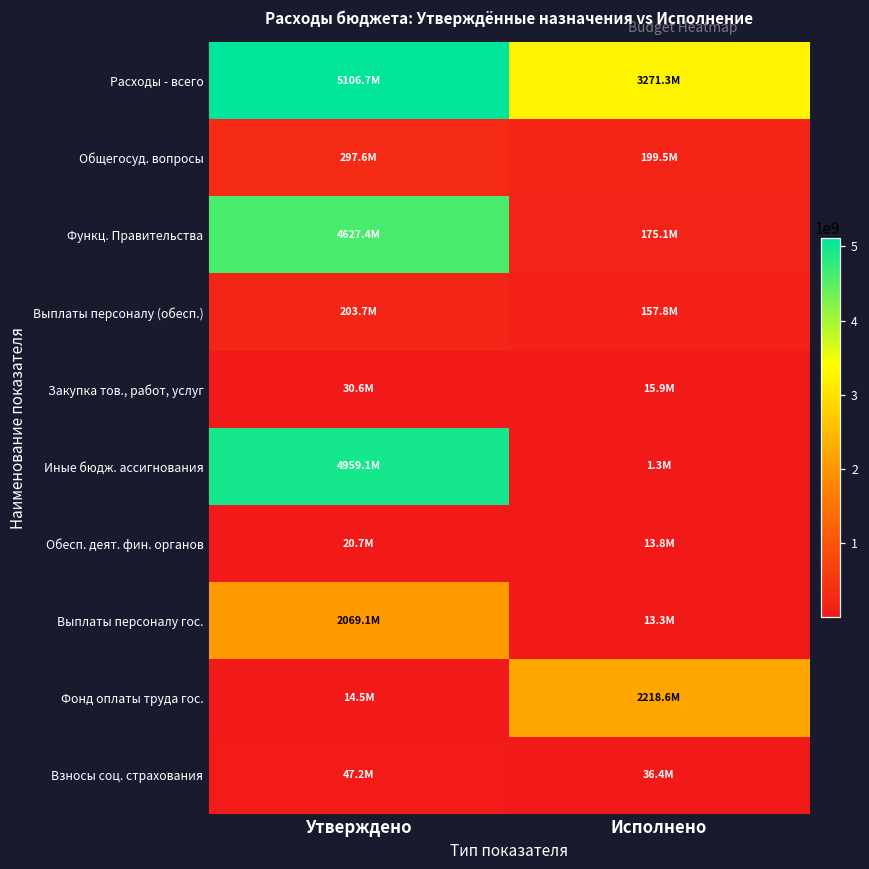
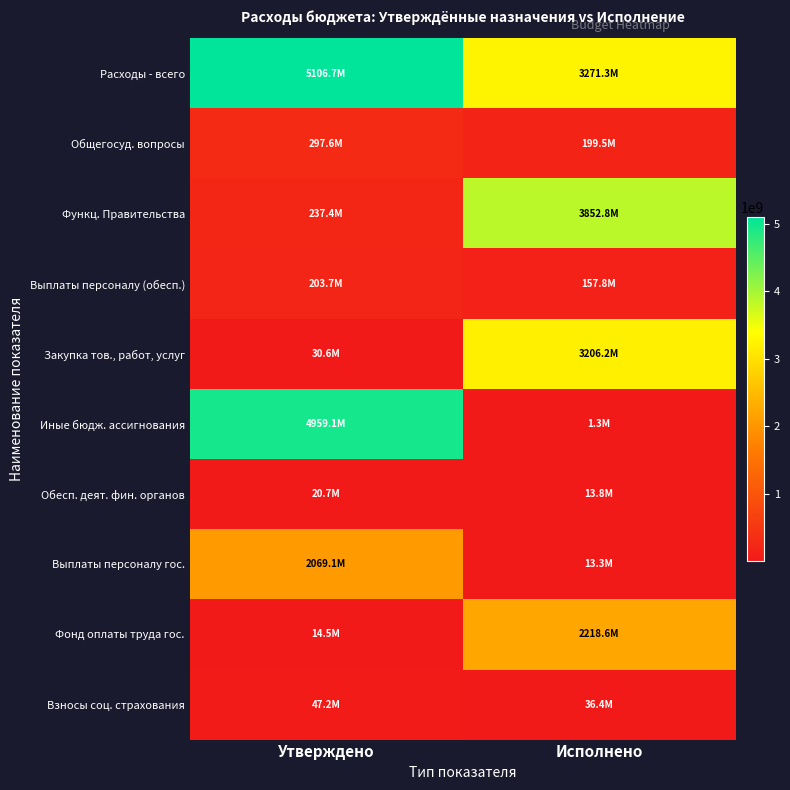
Функц. Правительства, Утверждено: 4627.4M -> 237.4M
Функц. Правительства, Исполнено: 175.1M -> 3852.8M
Закупка тов., работ, услуг, Исполнено: 15.9M -> 3206.2M
